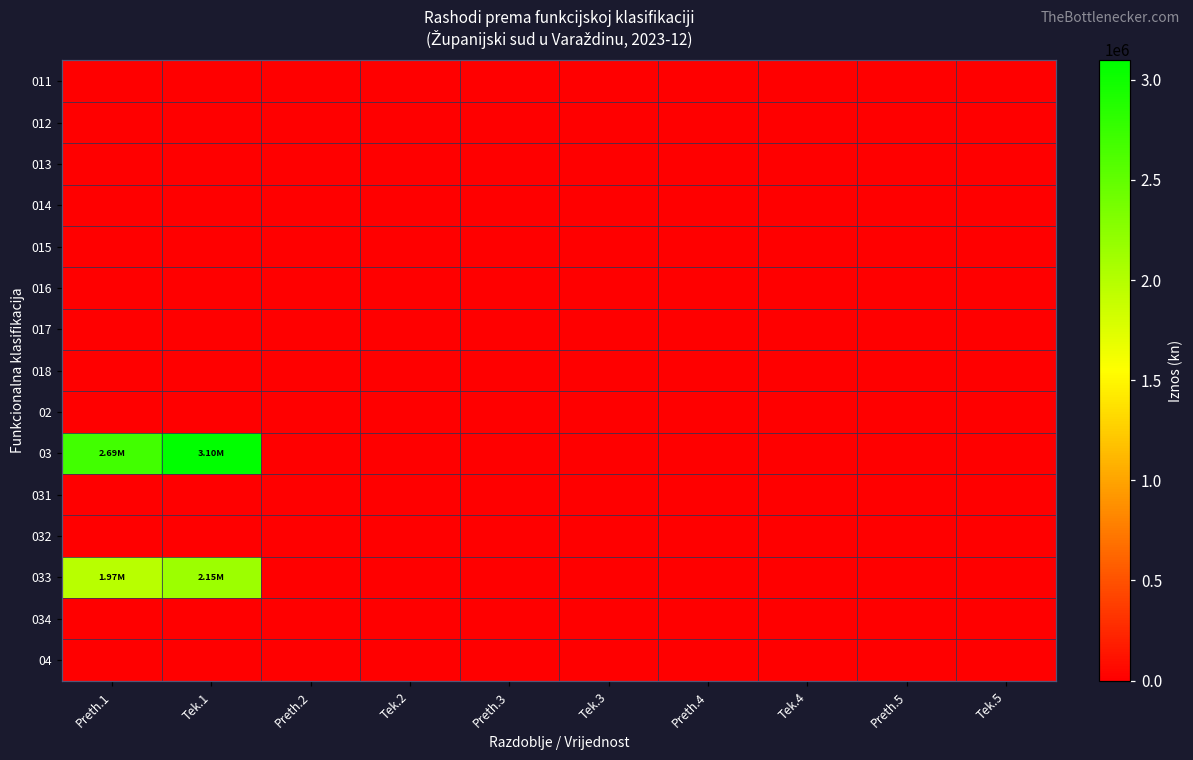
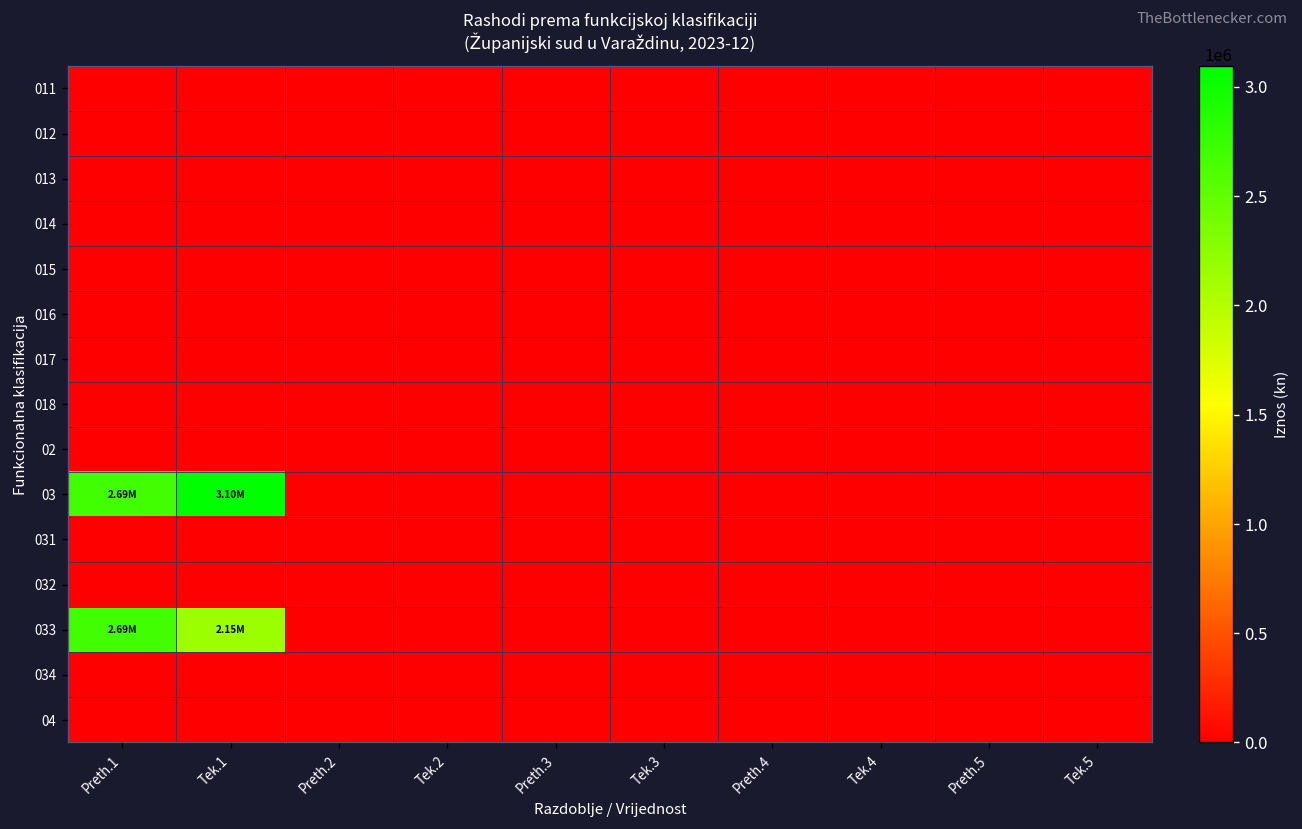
033, Preth.1: 1.97M -> 2.69M
